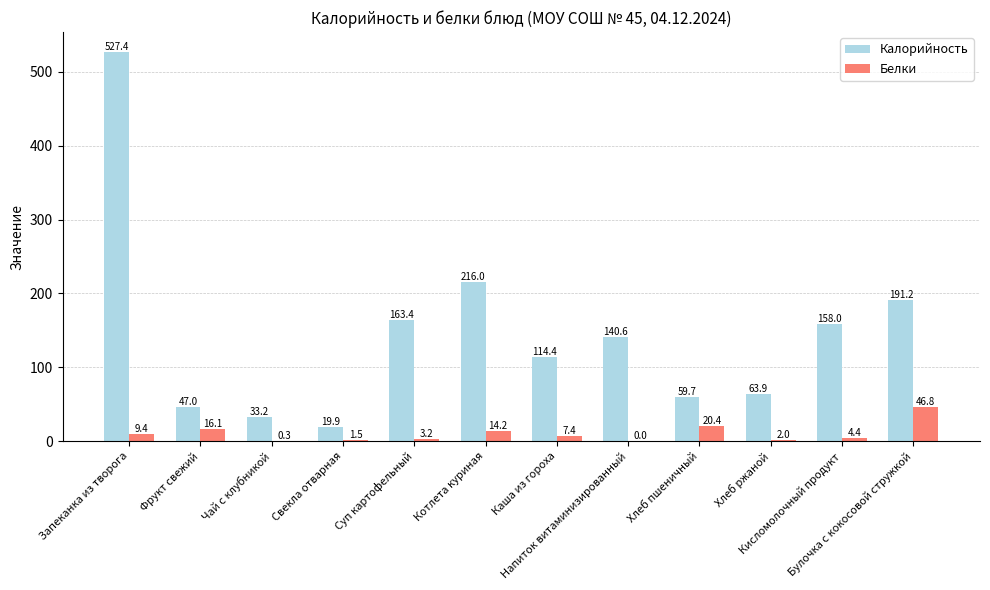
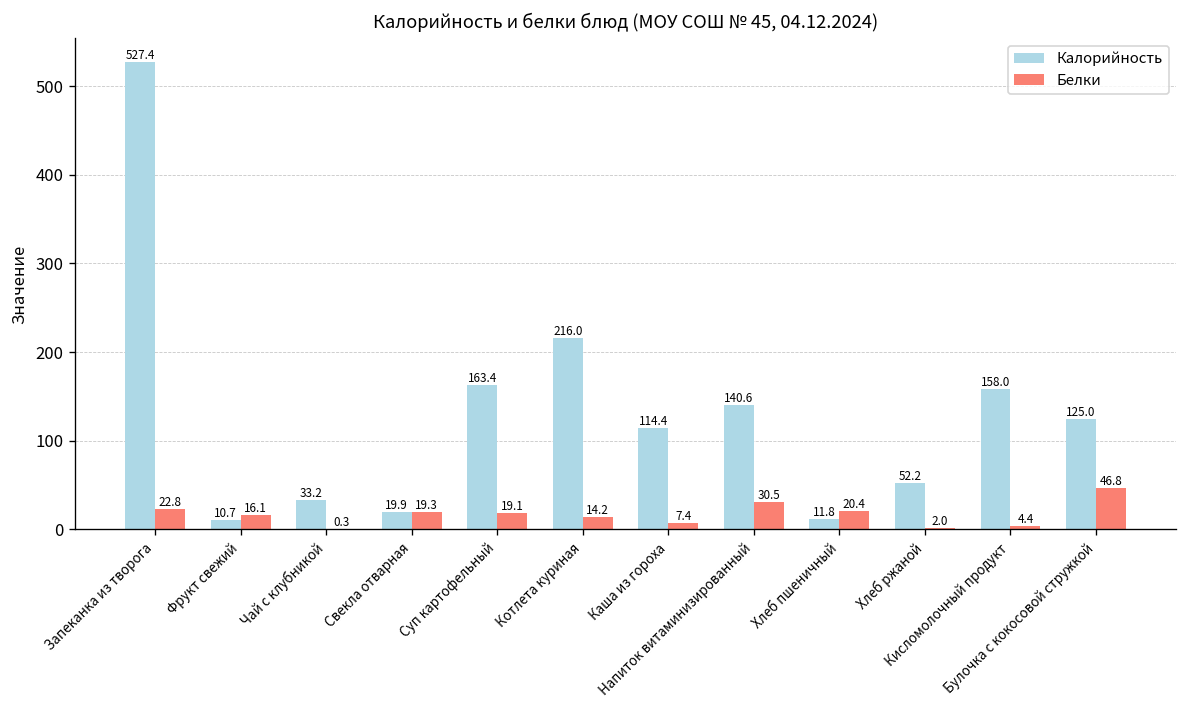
Белки, Запеканка из творога: 9.4 -> 22.8
Калорийность, Фрукт свежий: 47.0 -> 10.7
Белки, Свекла отварная: 1.5 -> 19.3
Белки, Суп картофельный: 3.2 -> 19.1
Белки, Напиток витаминизированный: 0.0 -> 30.5
Калорийность, Хлеб пшеничный: 59.7 -> 11.8
Калорийность, Хлеб ржаной: 63.9 -> 52.2
Калорийность, Булочка с кокосовой стружкой: 191.2 -> 125.0
